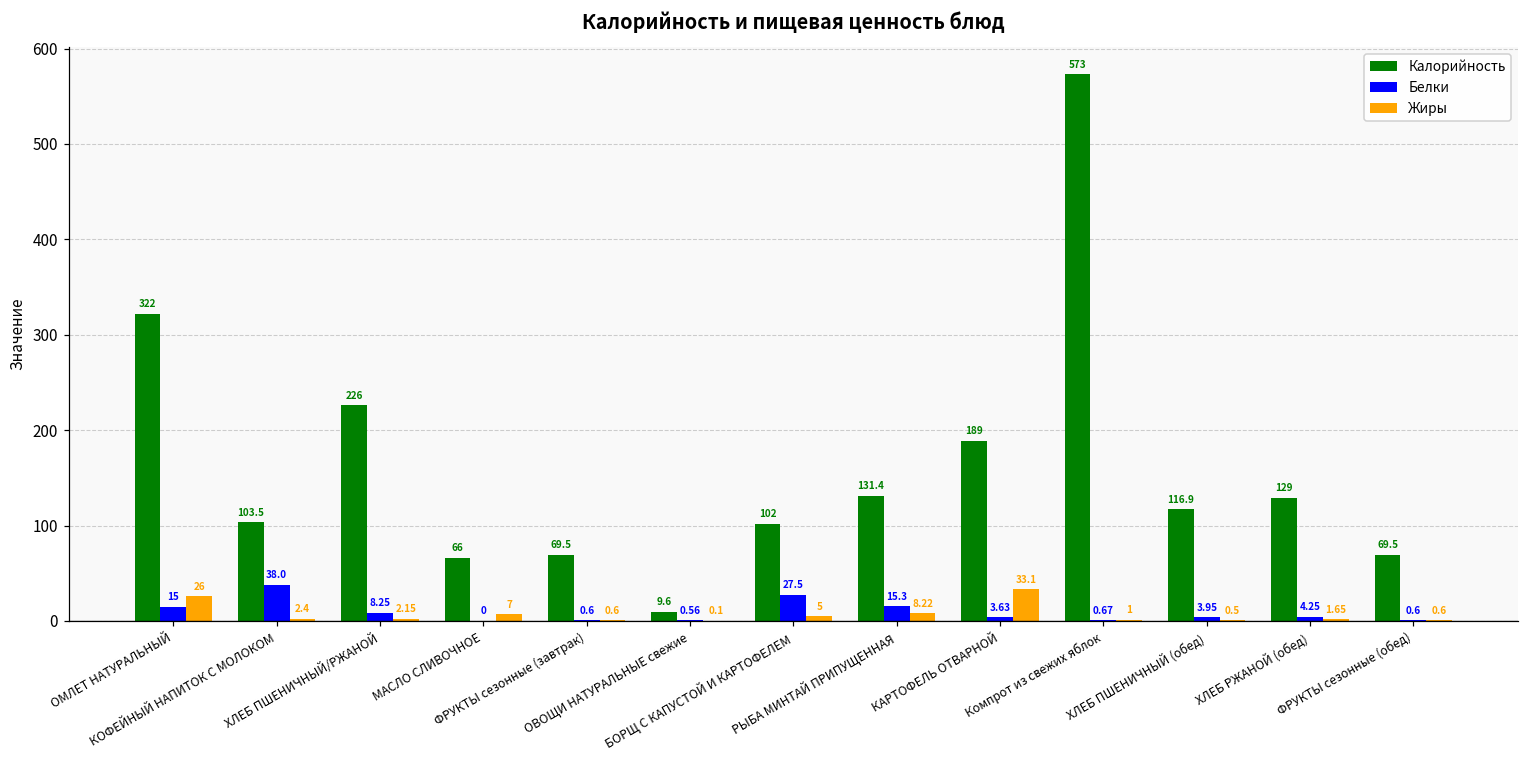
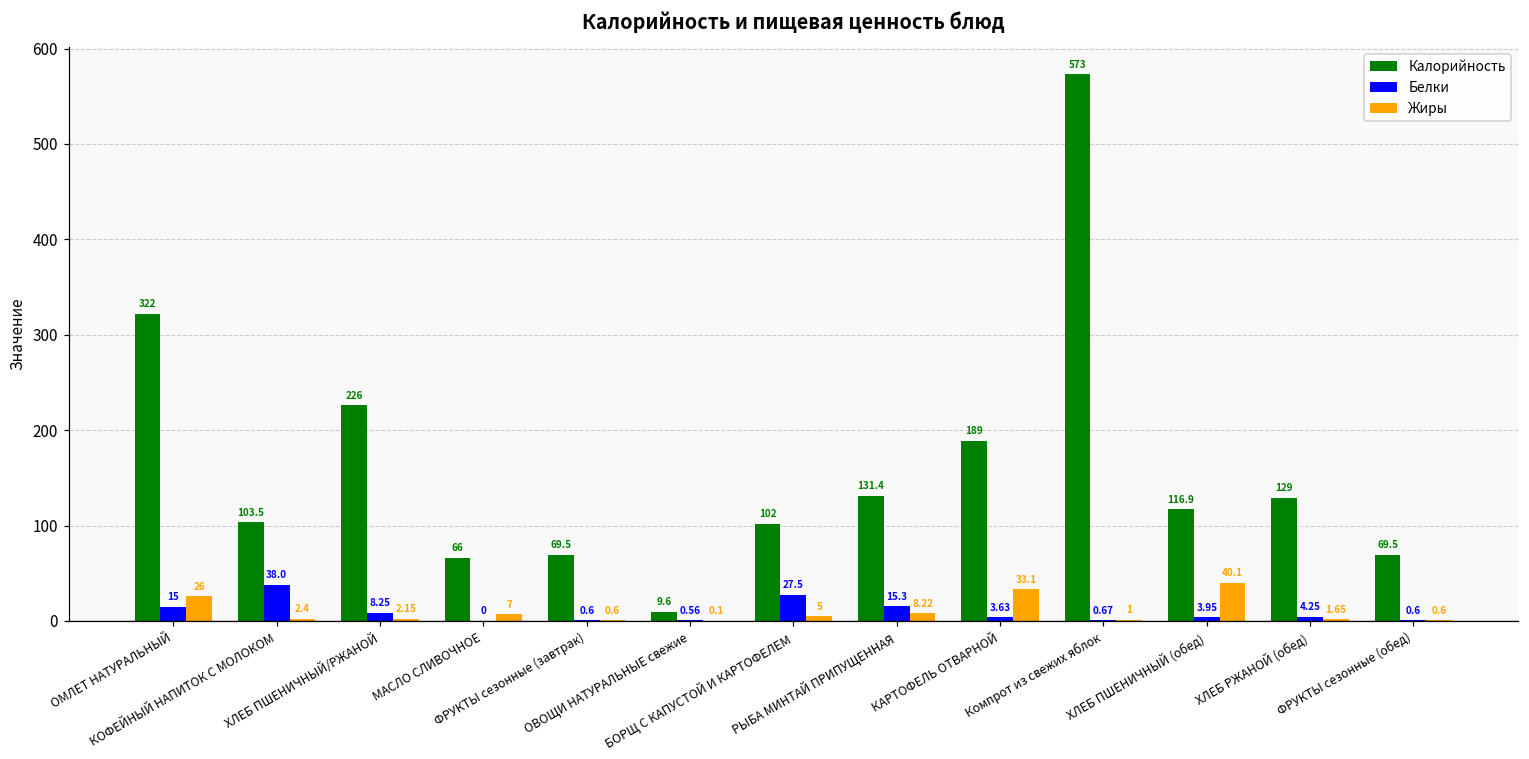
Жиры, ХЛЕБ ПШЕНИЧНЫЙ (обед): 0.5 -> 40.1
